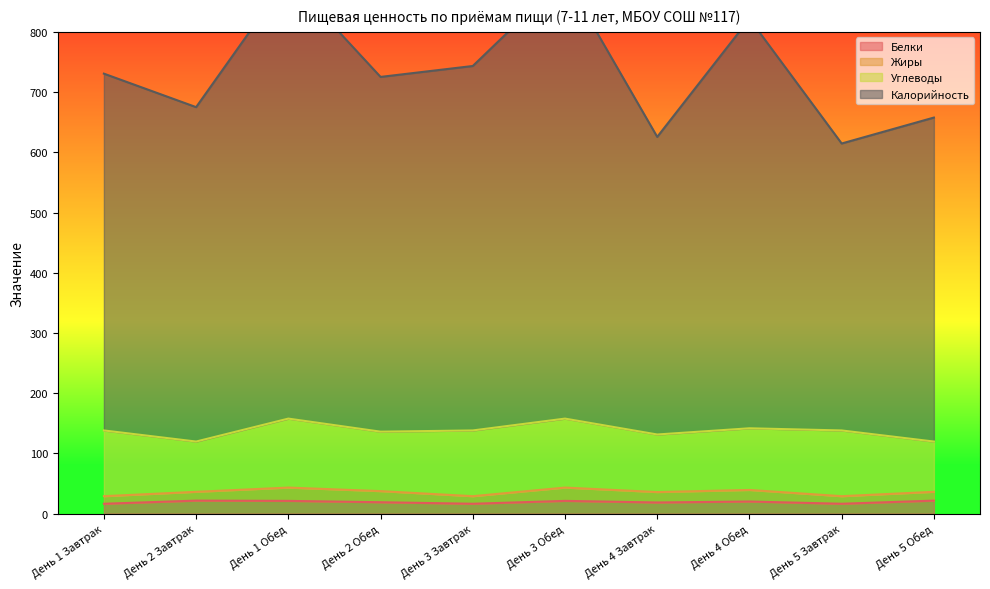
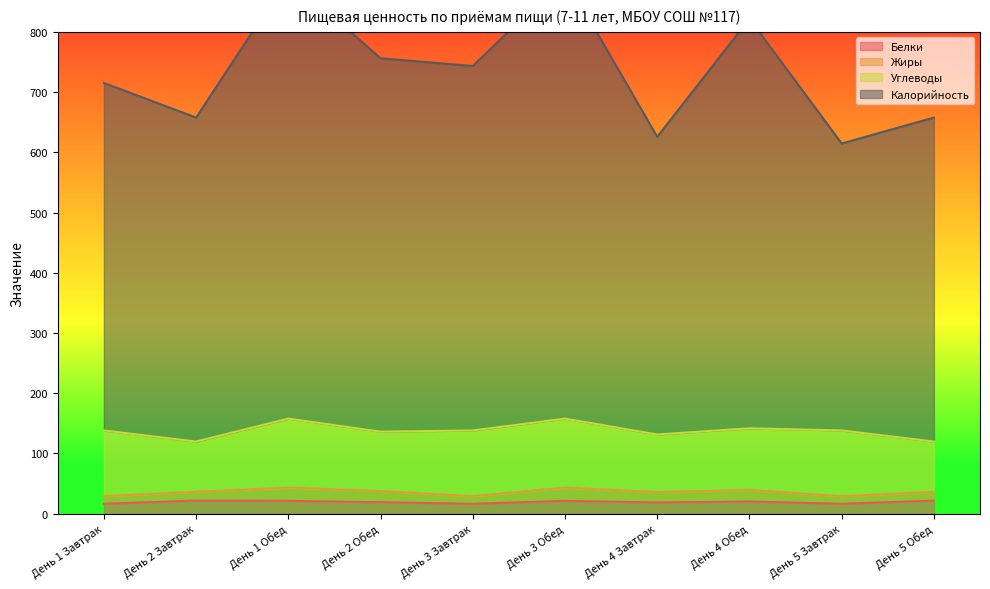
Калорийность, День 1 Завтрак: 590 -> 580
Калорийность, День 2 Завтрак: 560 -> 540
Калорийность, День 2 Обед: 590 -> 620
